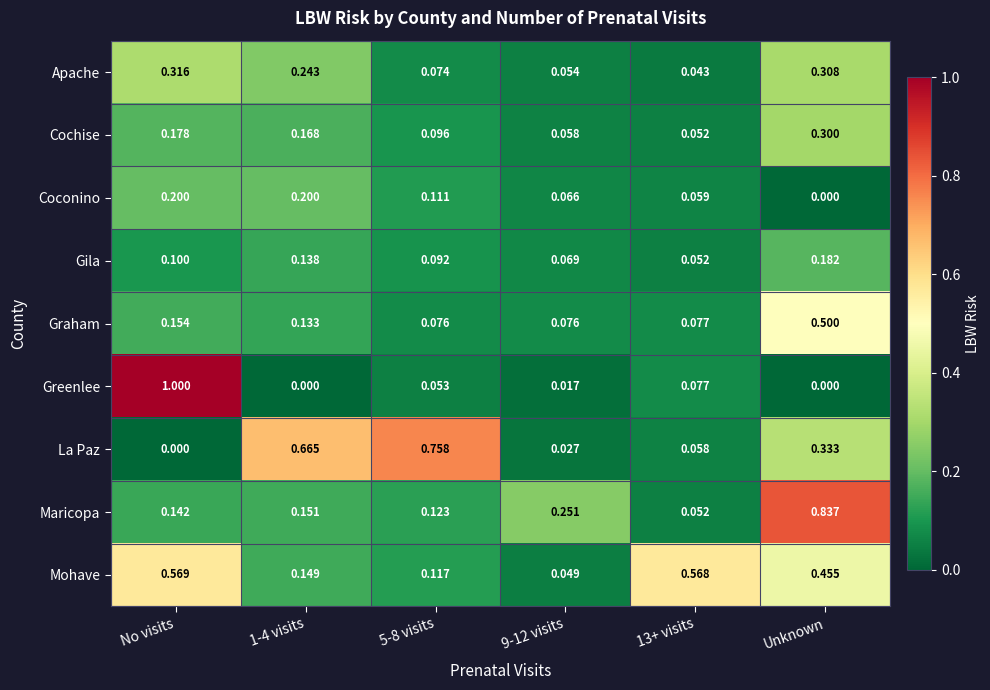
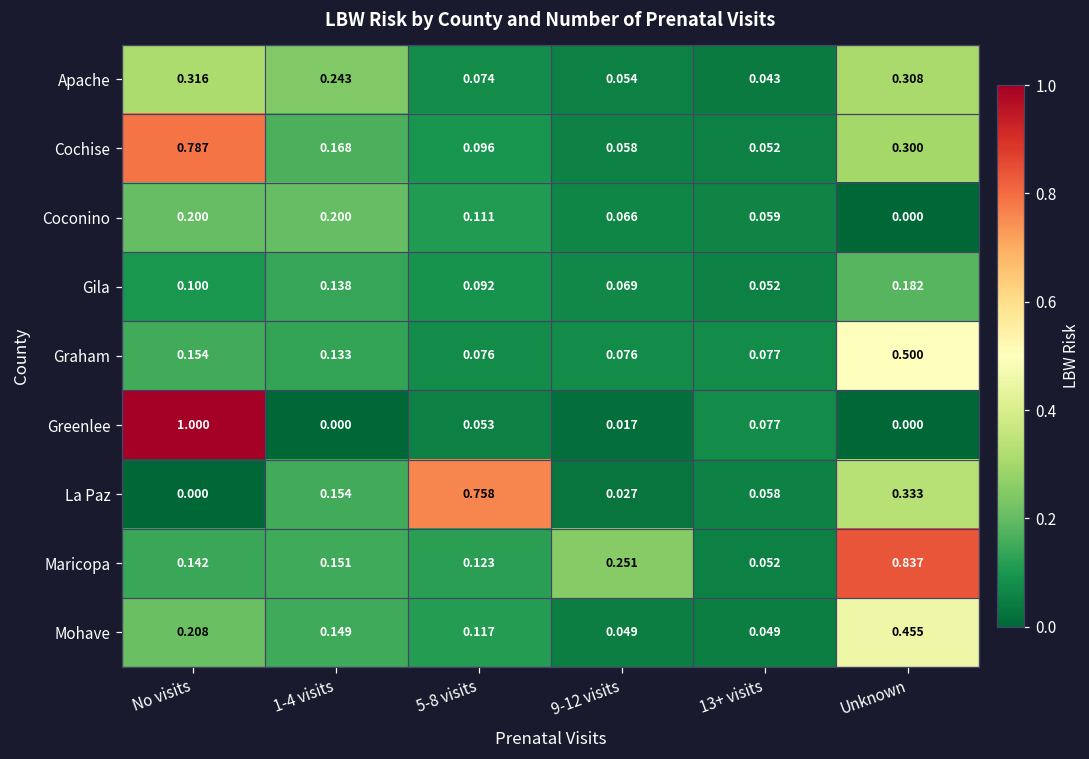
Cochise, No visits: 0.178 -> 0.787
La Paz, 1-4 visits: 0.665 -> 0.154
Mohave, No visits: 0.569 -> 0.208
Mohave, 13+ visits: 0.568 -> 0.049
